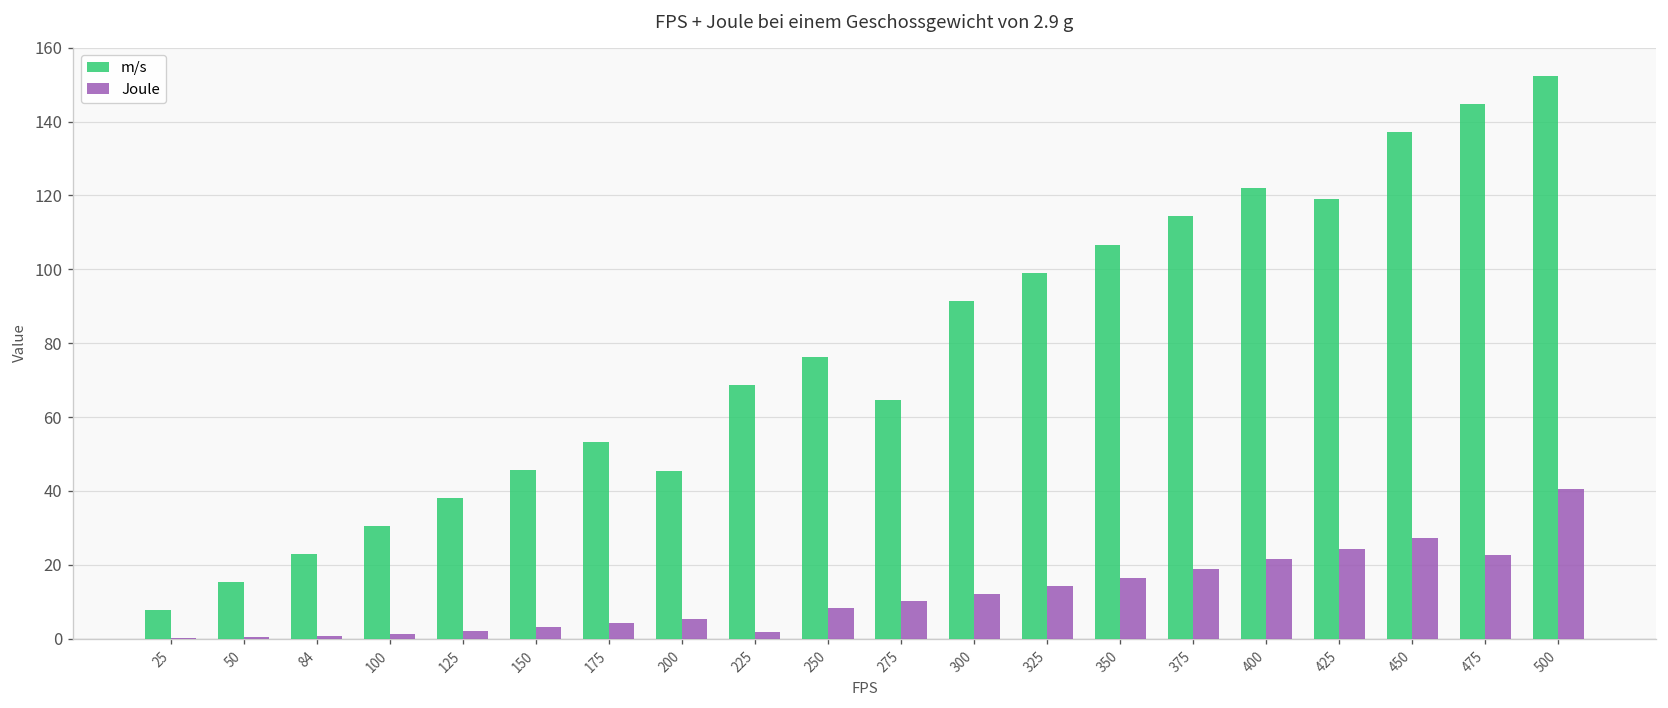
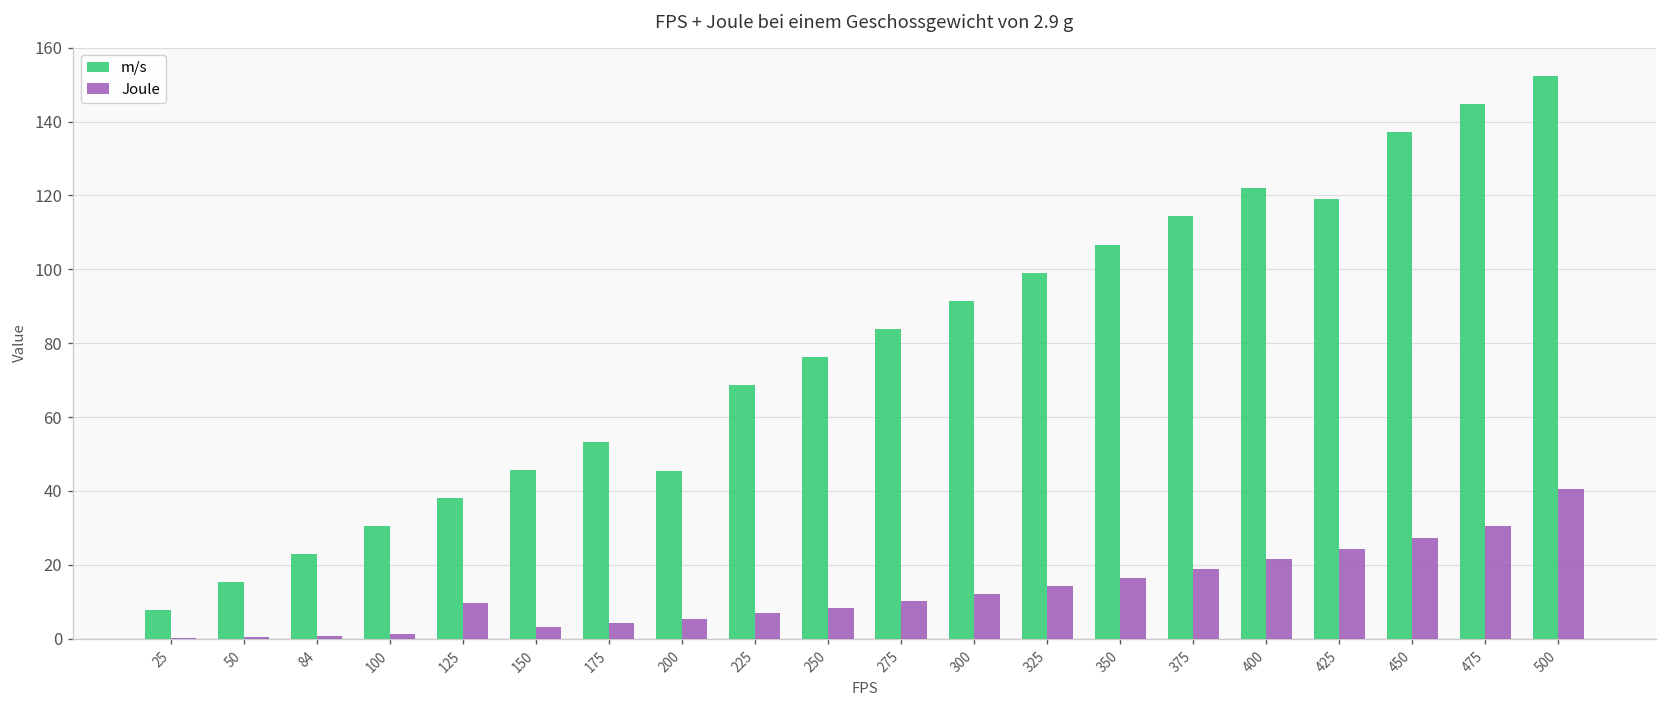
Joule, 125: 2 -> 10
Joule, 225: 2 -> 7
m/s, 275: 64 -> 84
Joule, 475: 23 -> 30
